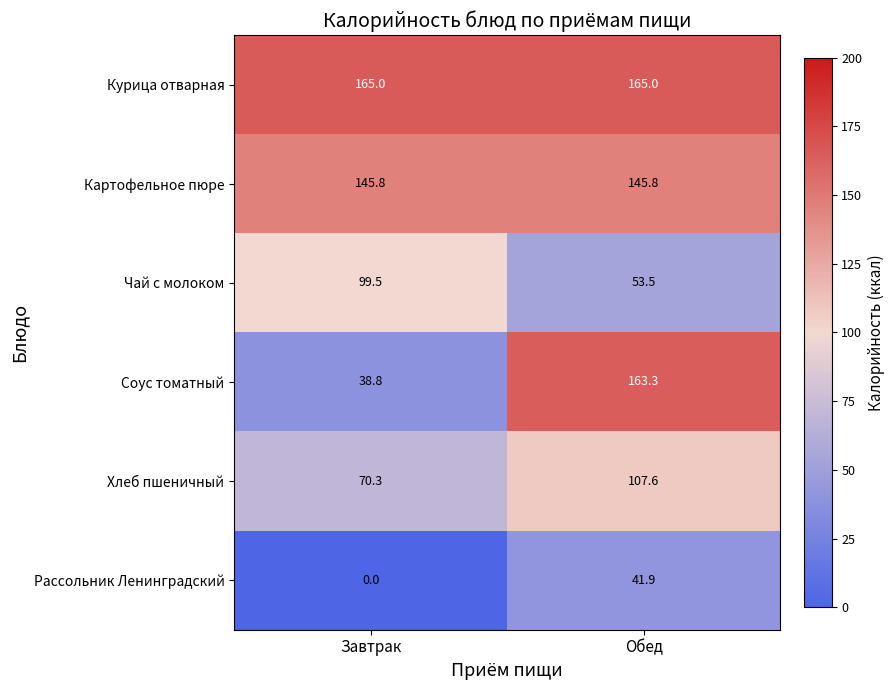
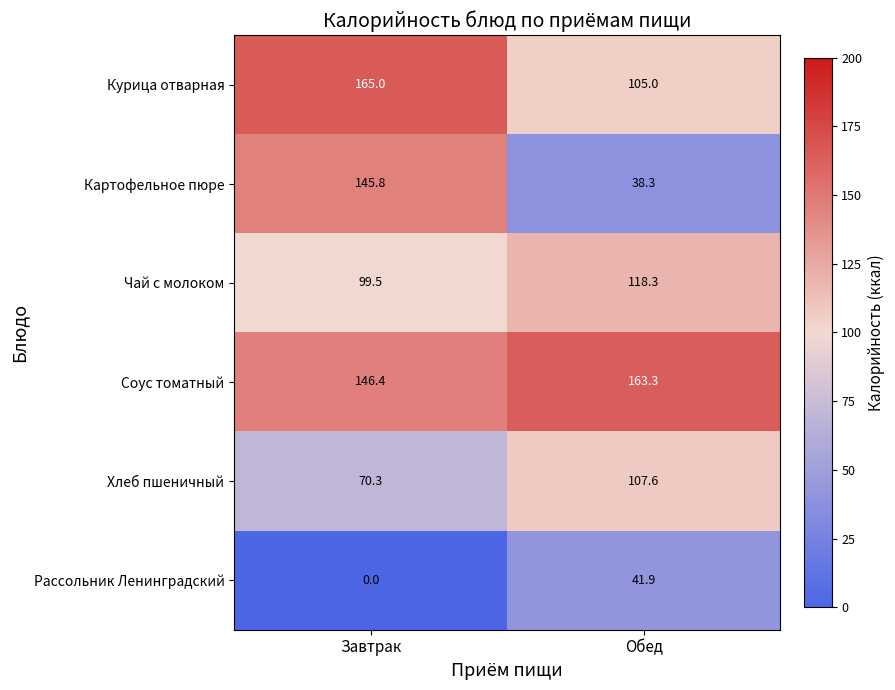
Курица отварная, Обед: 165.0 -> 105.0
Картофельное пюре, Обед: 145.8 -> 38.3
Чай с молоком, Обед: 53.5 -> 118.3
Соус томатный, Завтрак: 38.8 -> 146.4
